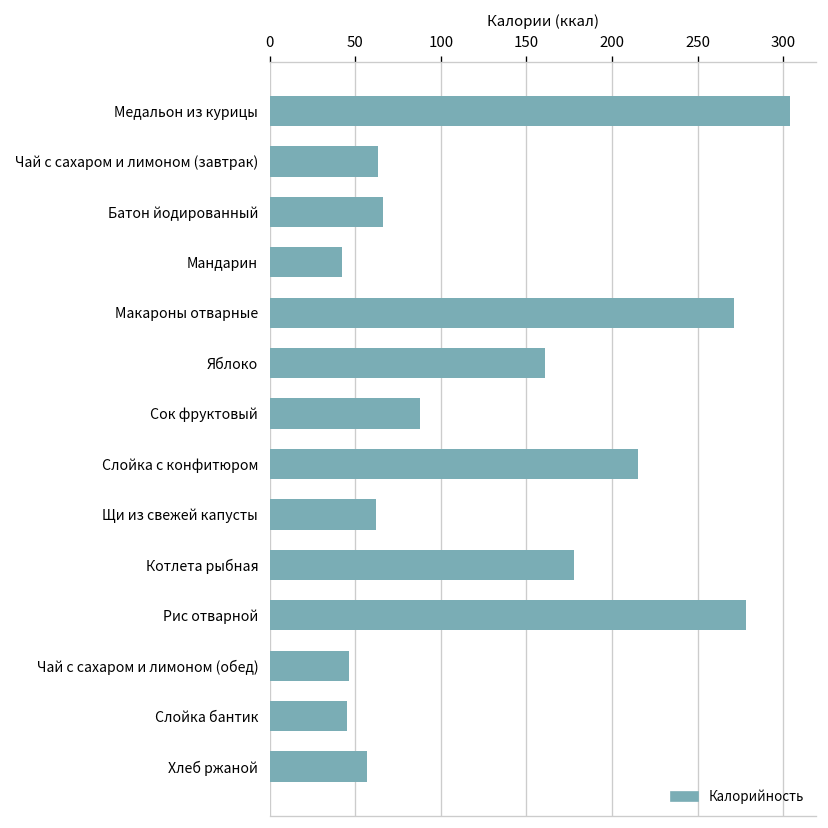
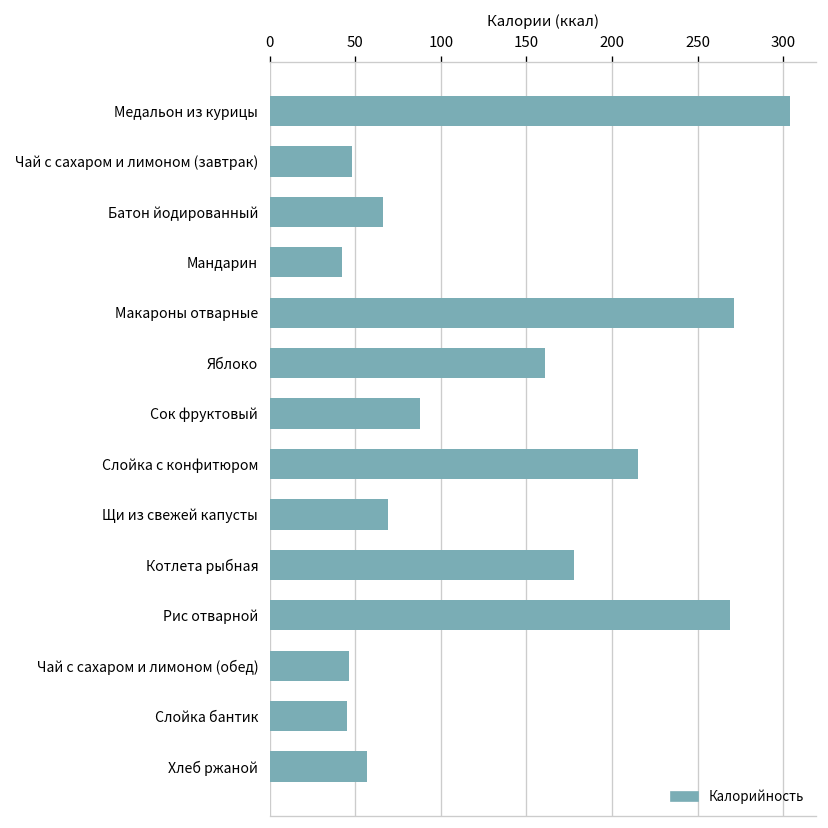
Чай с сахаром и лимоном (завтрак): 63 -> 48
Щи из свежей капусты: 62 -> 69
Рис отварной: 278 -> 269
